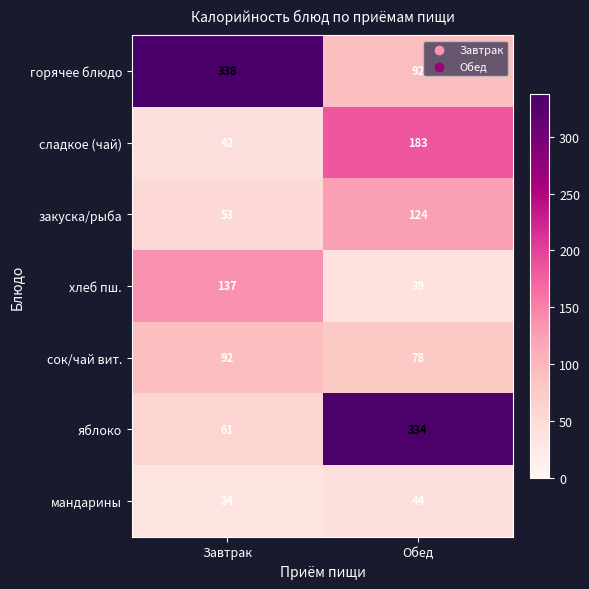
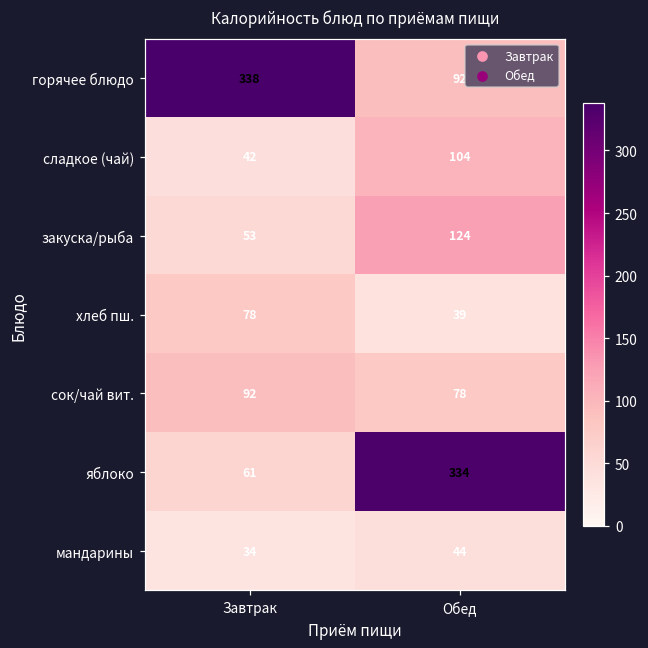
сладкое (чай), Обед: 183 -> 104
хлеб пш., Завтрак: 137 -> 78
